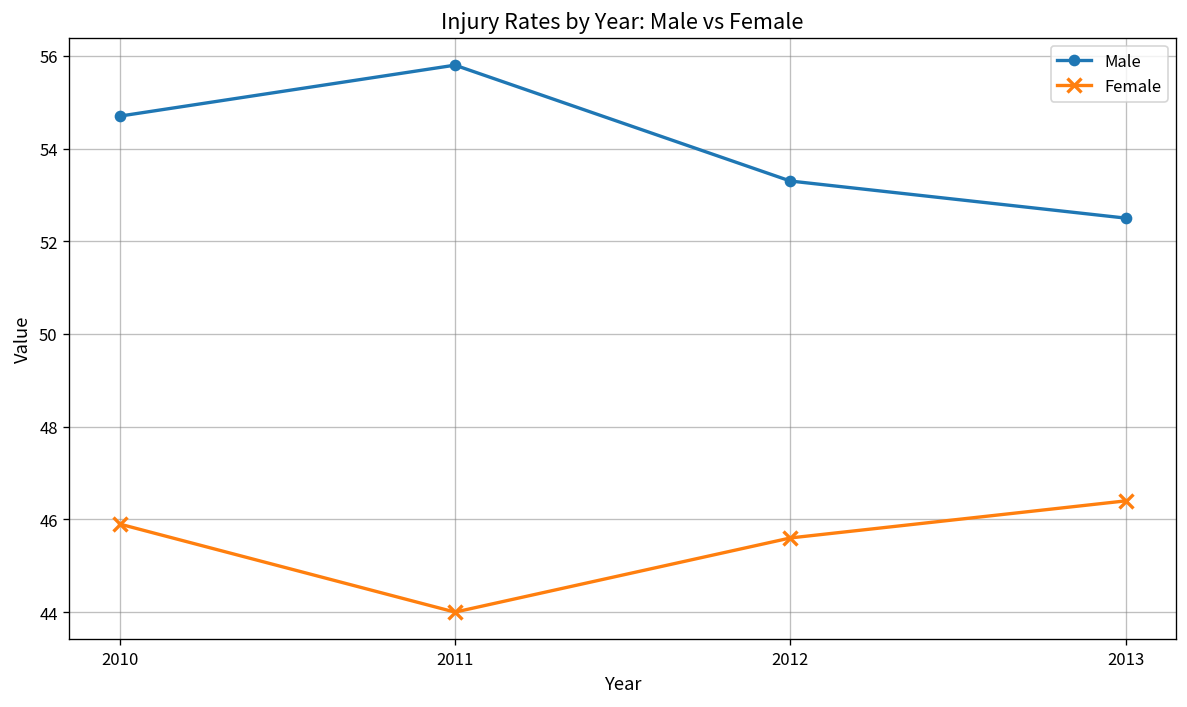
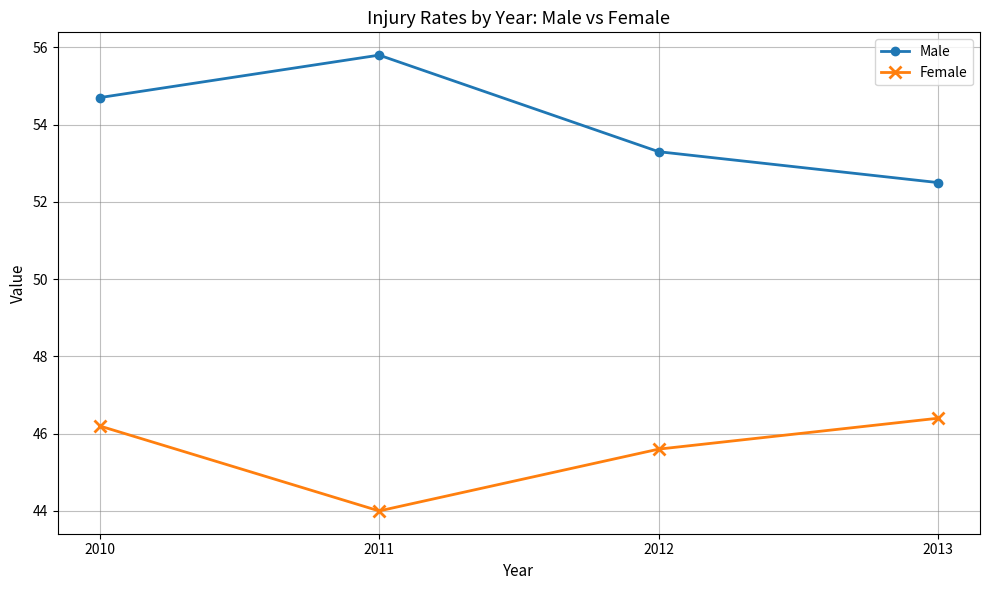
Female, 2010: 45.9 -> 46.2
